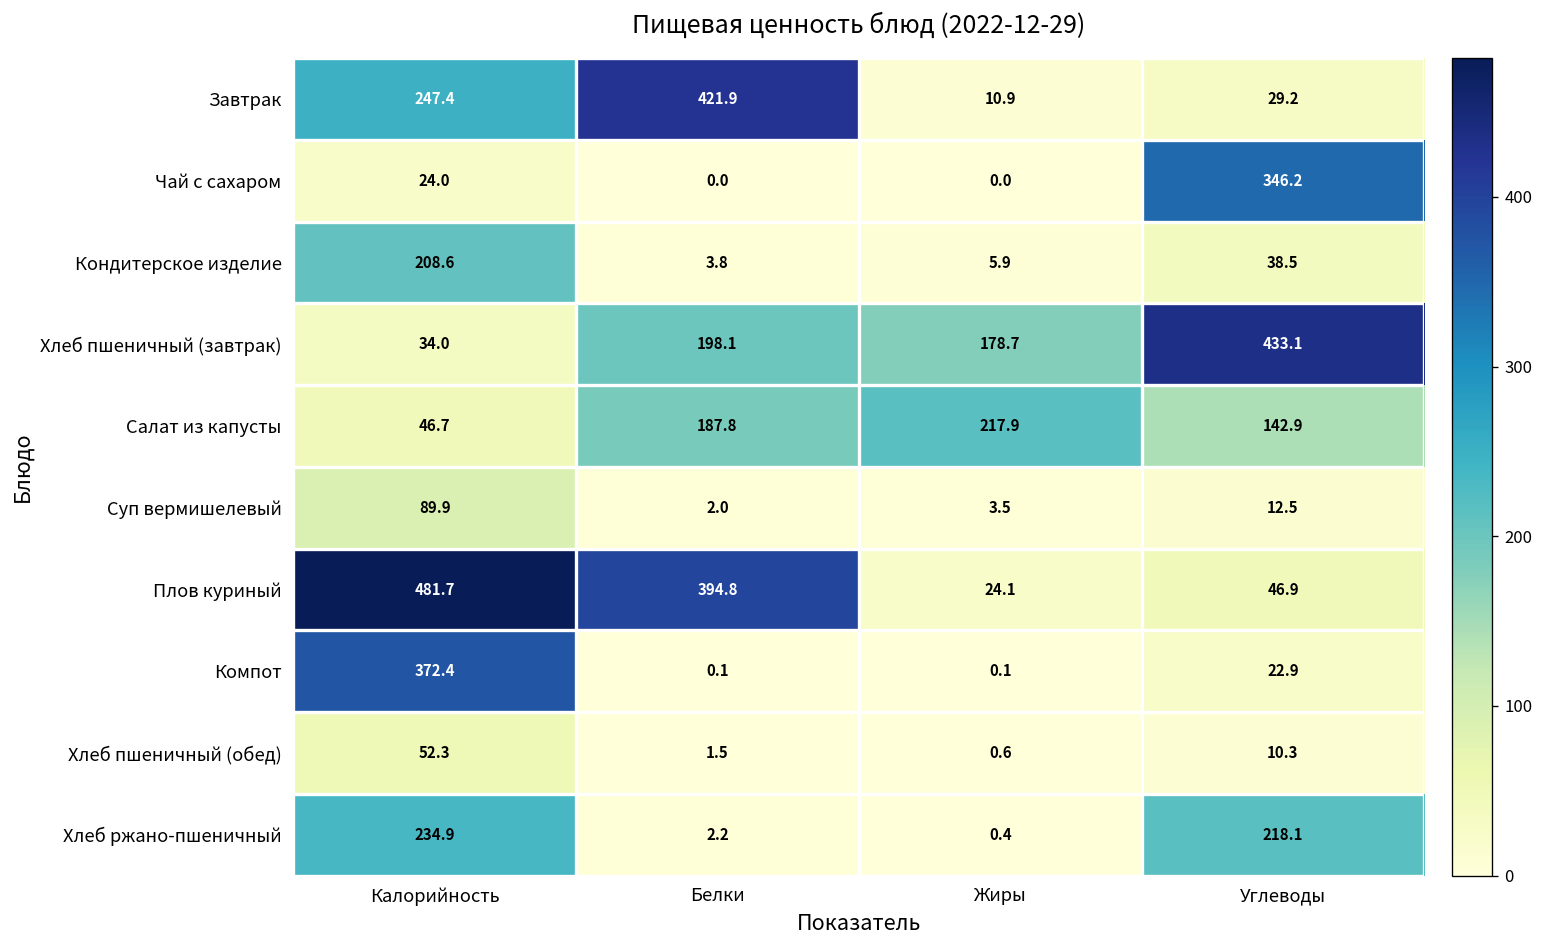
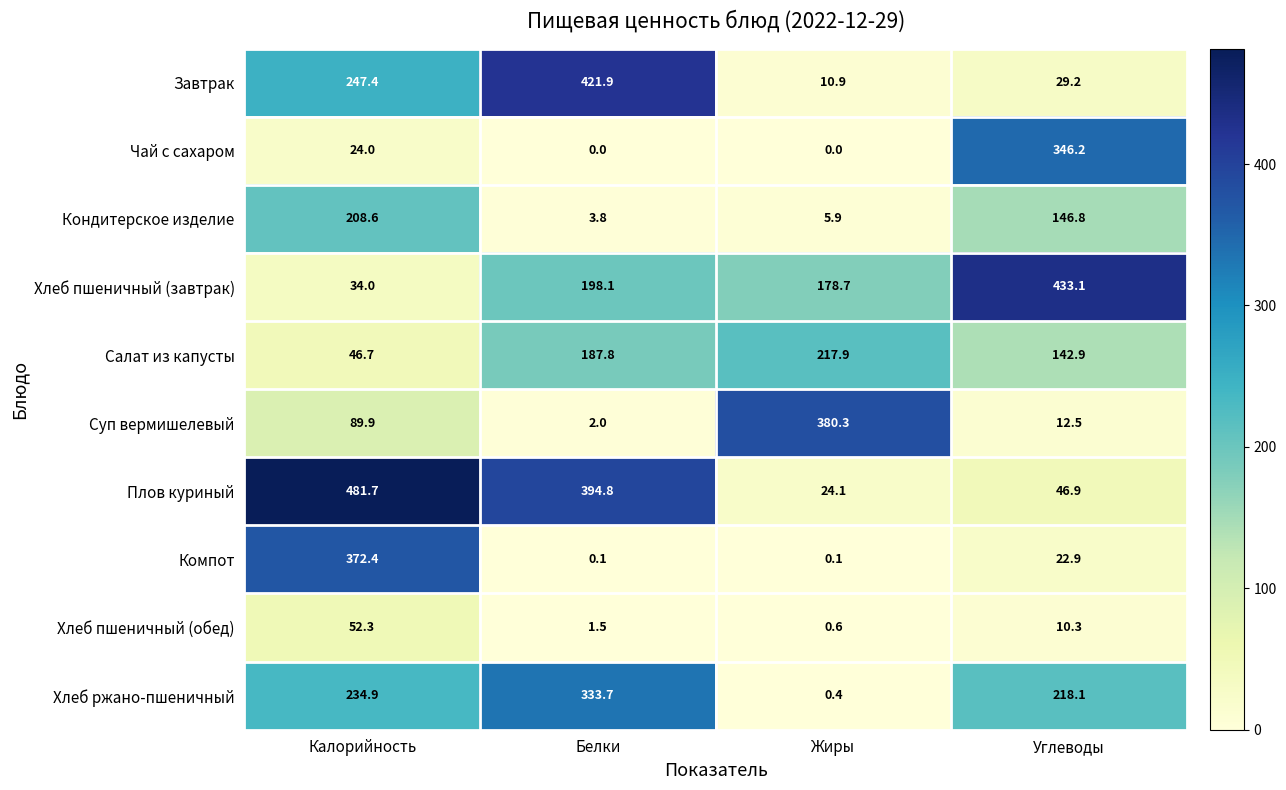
Кондитерское изделие, Углеводы: 38.5 -> 146.8
Суп вермишелевый, Жиры: 3.5 -> 380.3
Хлеб ржано-пшеничный, Белки: 2.2 -> 333.7
